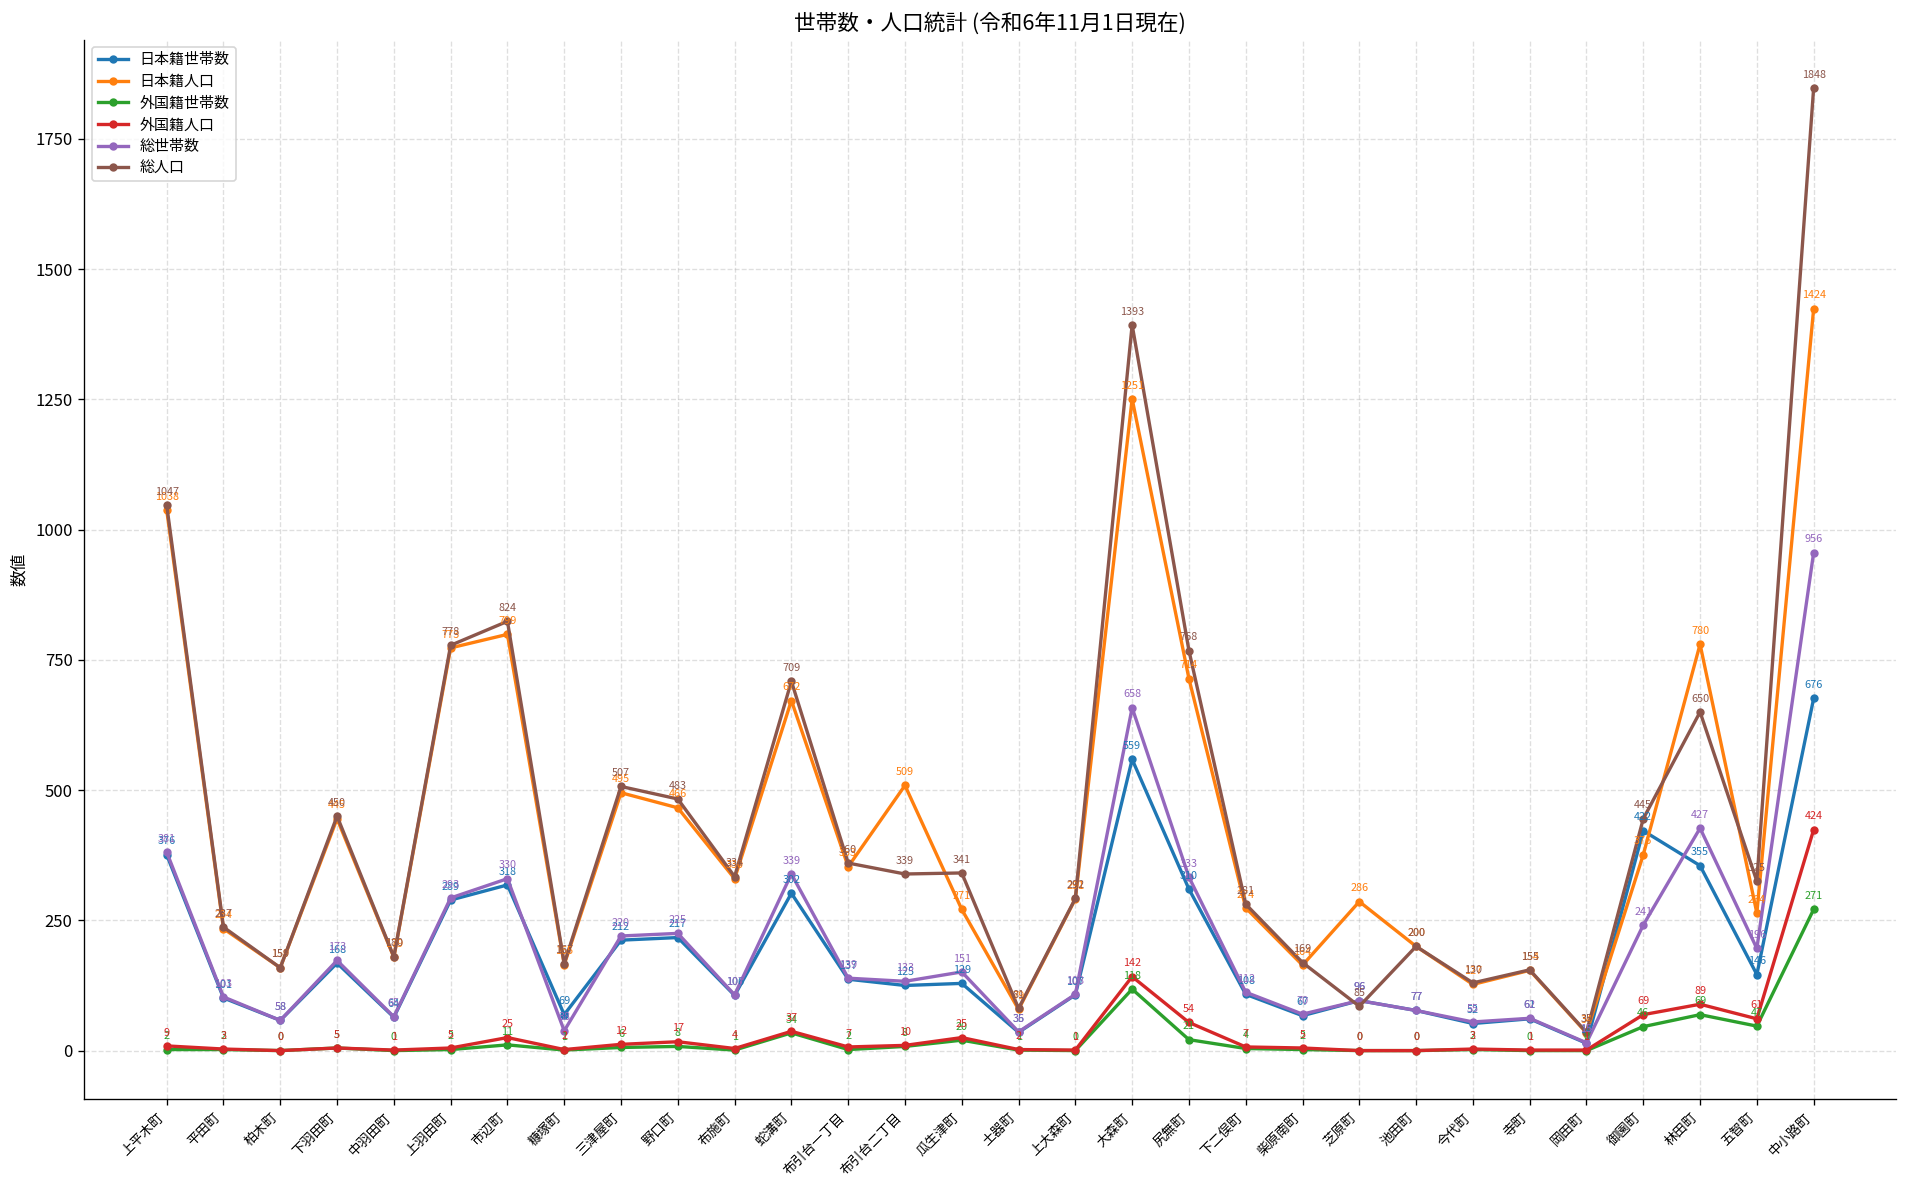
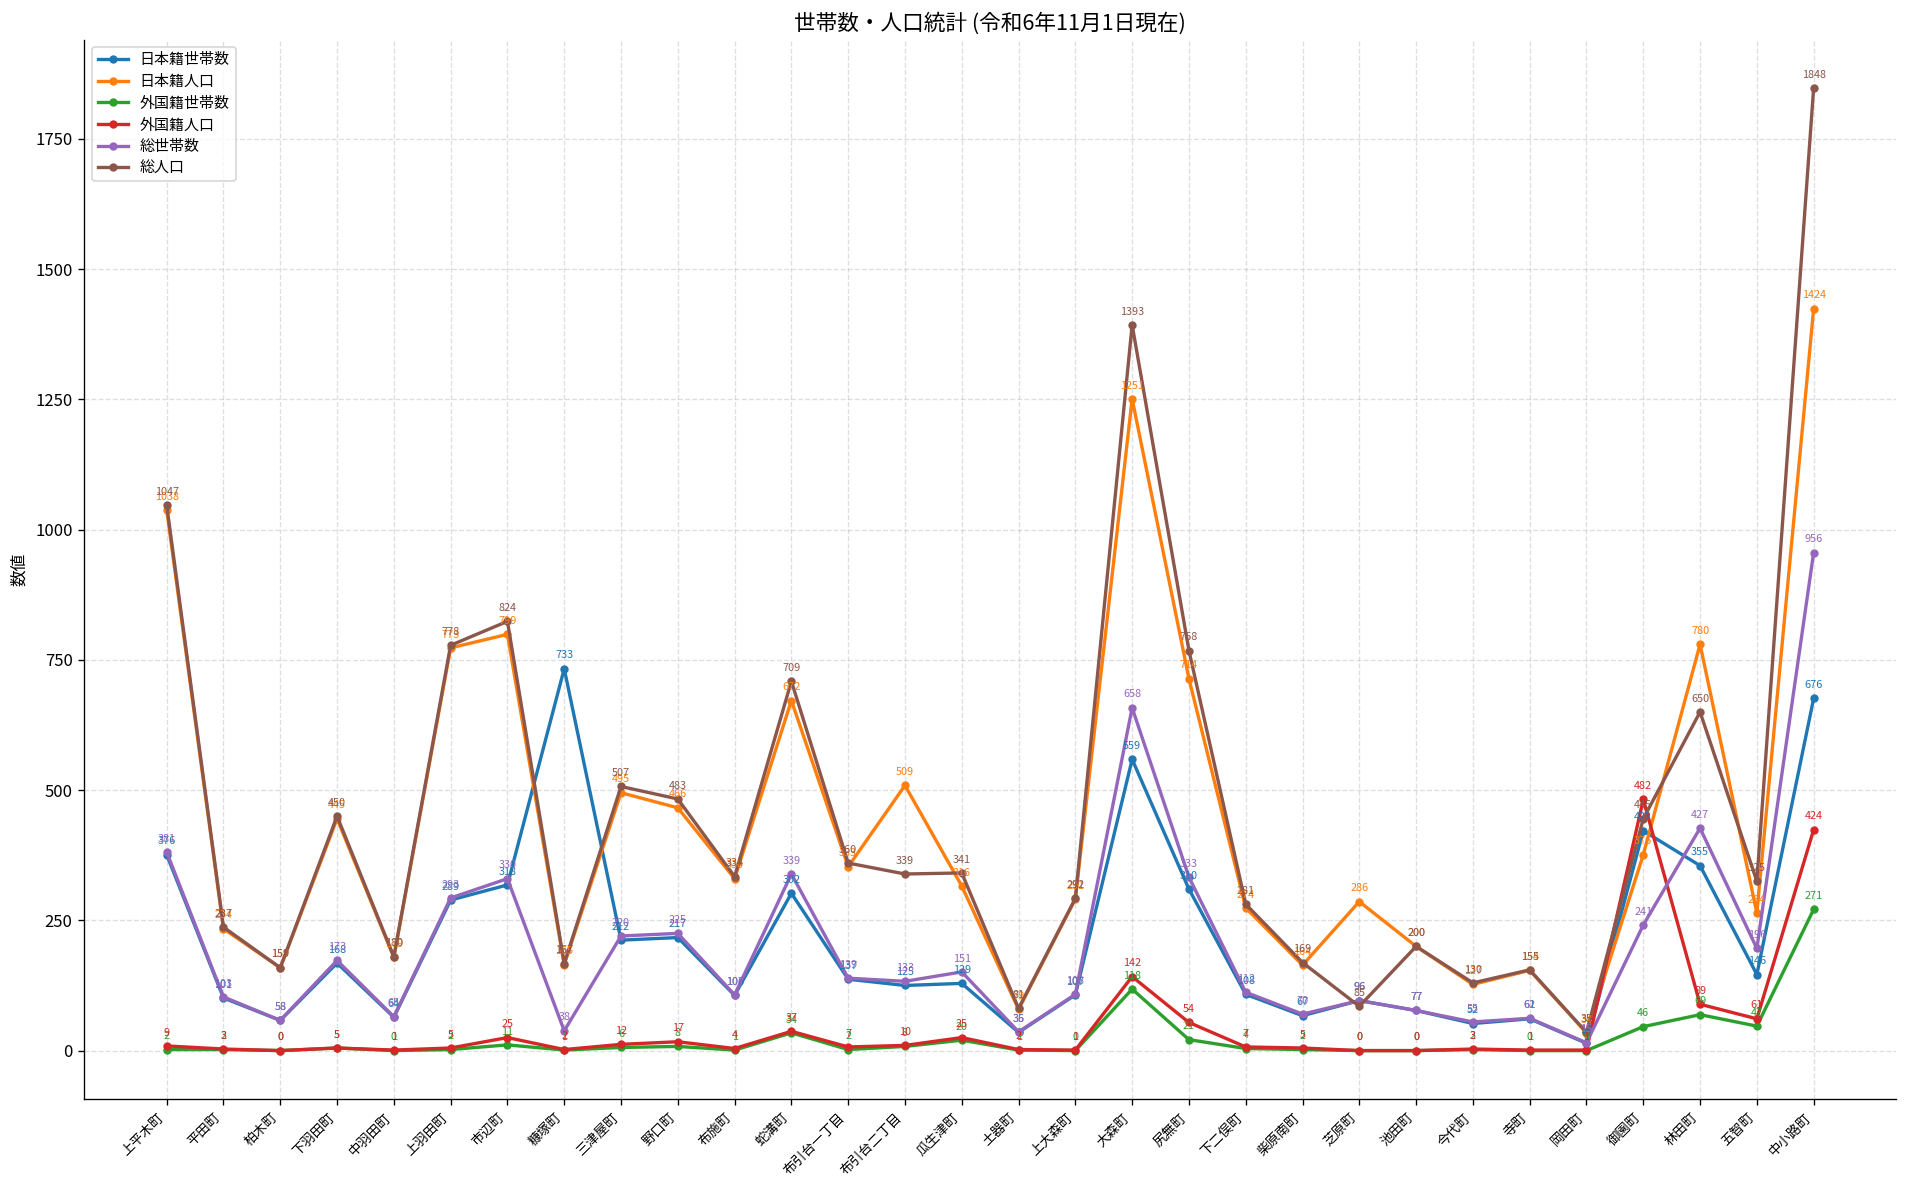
日本籍世帯数, 糠塚町: 69 -> 733
日本籍人口, 瓜生津町: 271 -> 316
外国籍人口, 御園町: 69 -> 482
